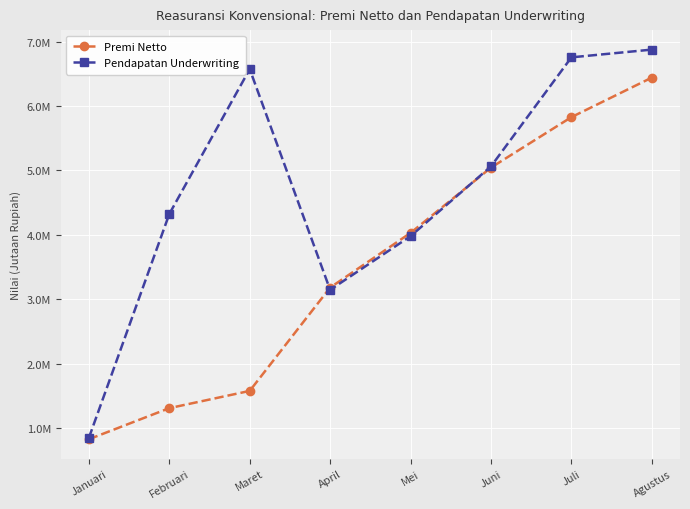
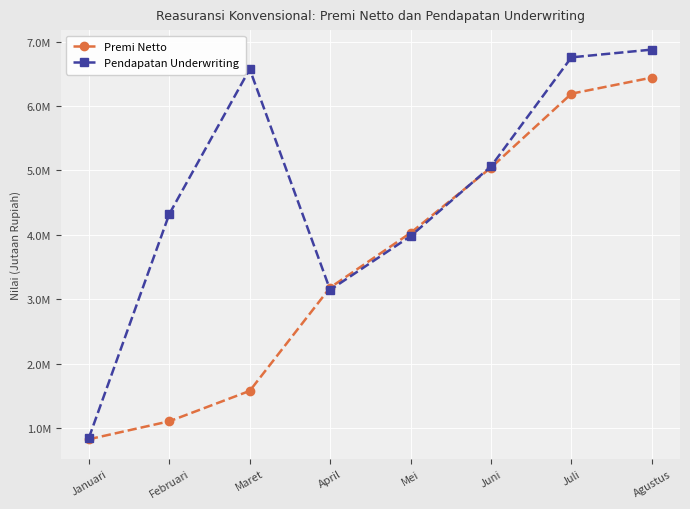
Premi Netto, Februari: 1300000 -> 1100000
Premi Netto, Juli: 5800000 -> 6200000
